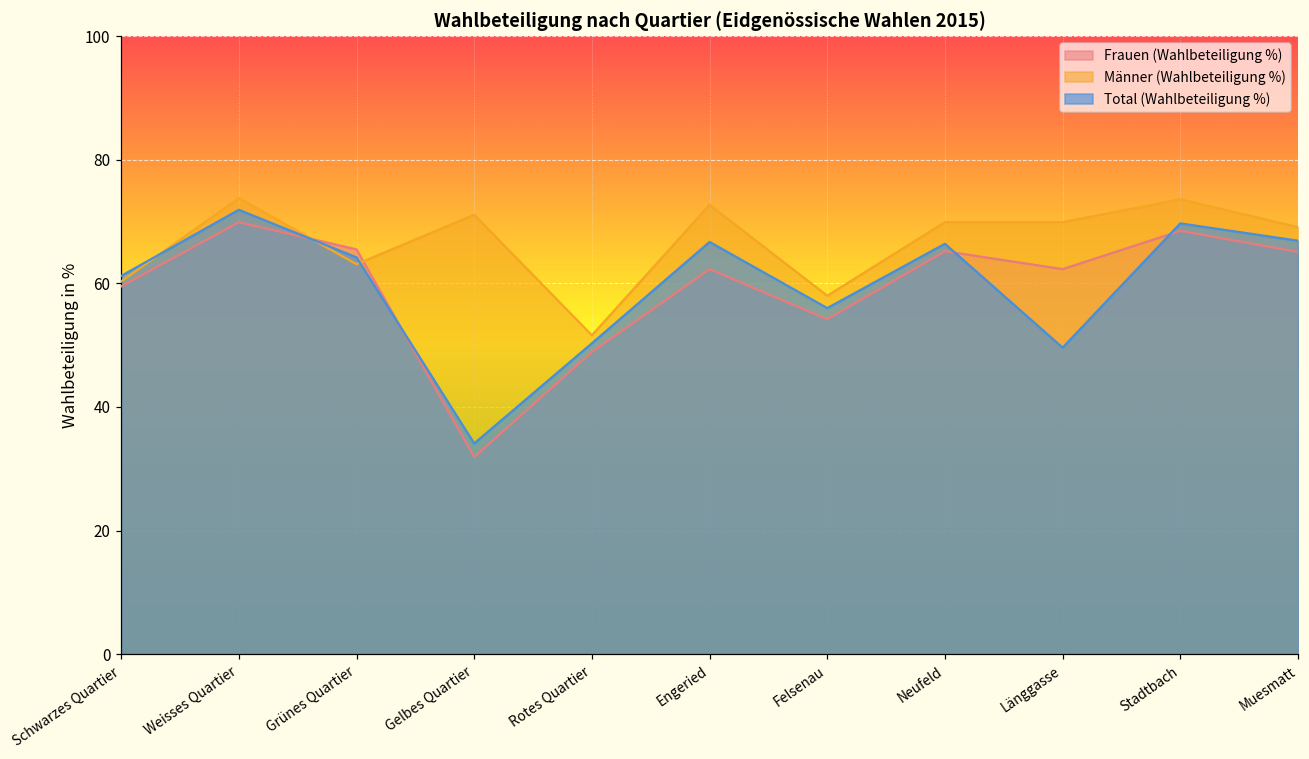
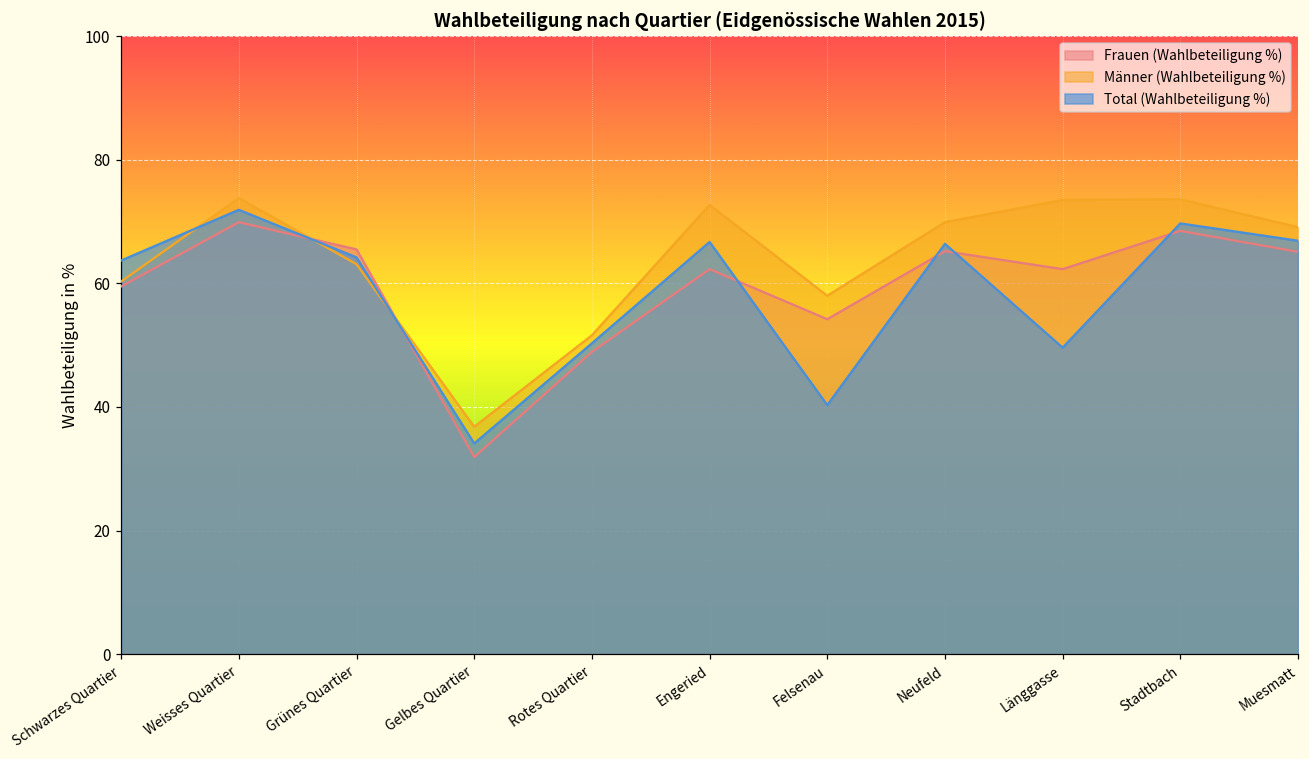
Total (Wahlbeteiligung %), Schwarzes Quartier: 61 -> 64
Männer (Wahlbeteiligung %), Gelbes Quartier: 71 -> 37
Total (Wahlbeteiligung %), Felsenau: 56 -> 40
Männer (Wahlbeteiligung %), Länggasse: 70 -> 74
